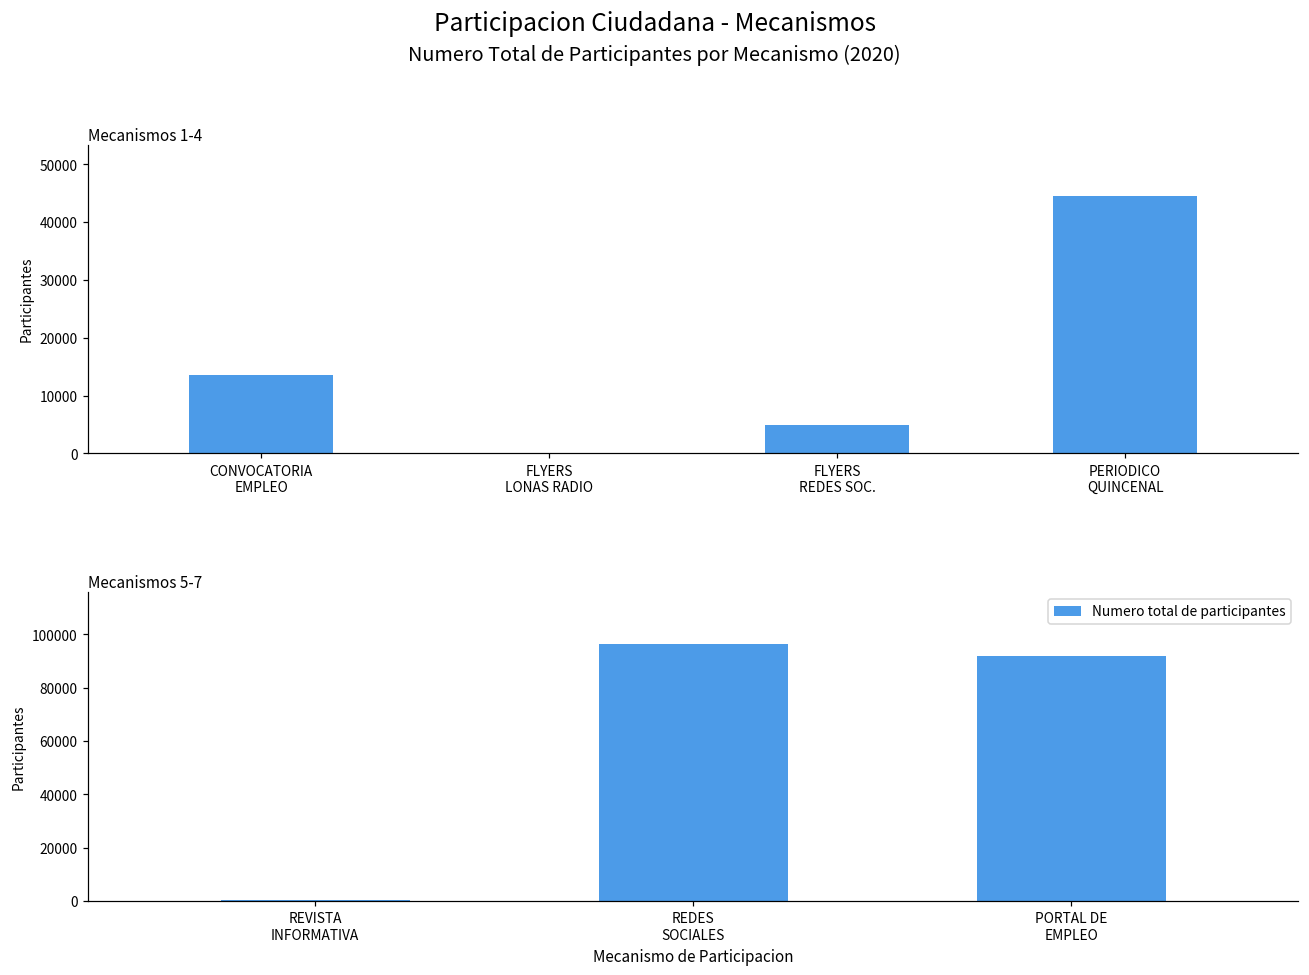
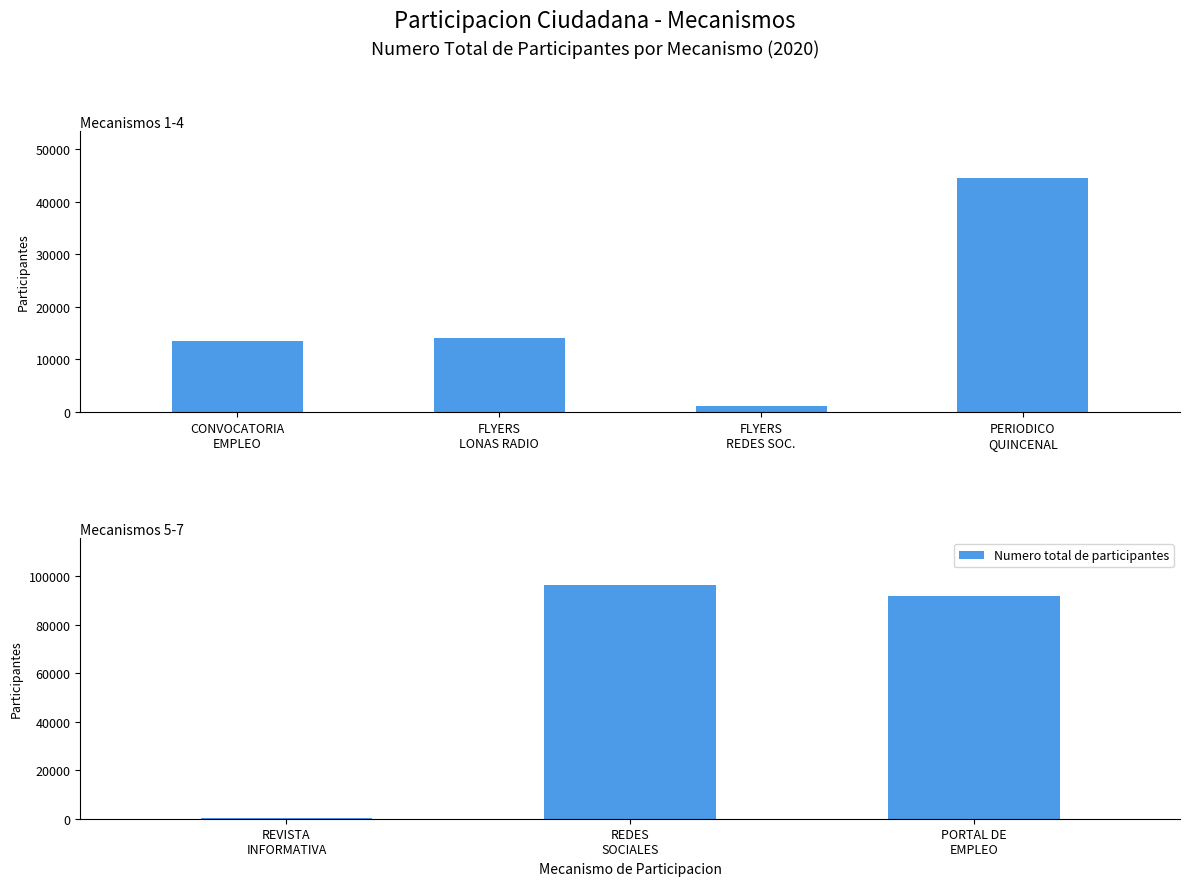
Mecanismos 1-4, FLYERS LONAS RADIO: 0 -> 14000
Mecanismos 1-4, FLYERS REDES SOC.: 5000 -> 1000
